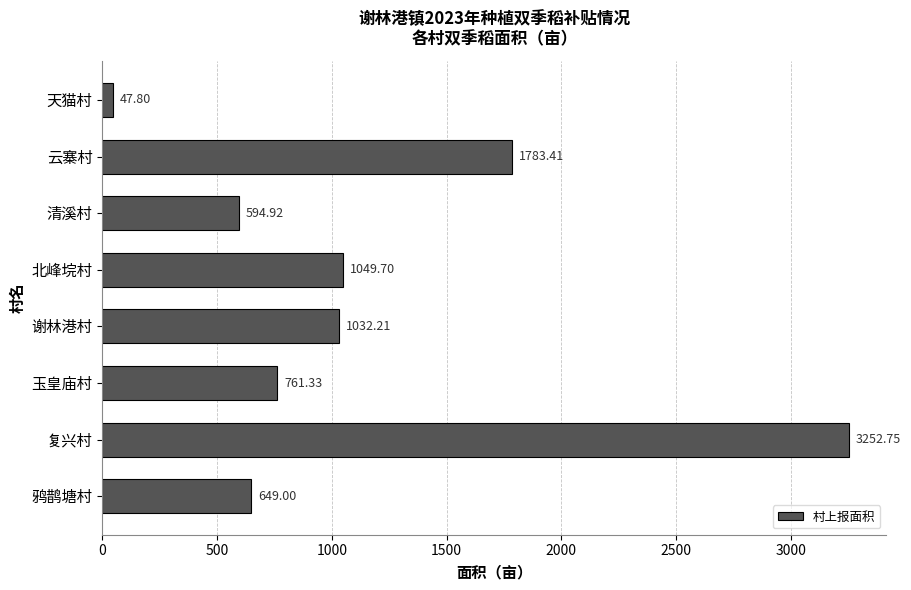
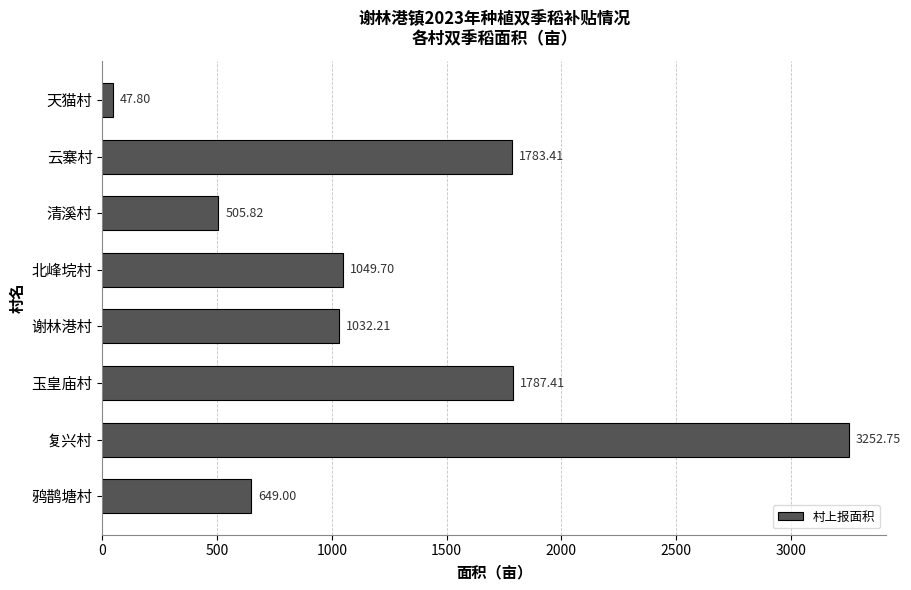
清溪村: 594.92 -> 505.82
玉皇庙村: 761.33 -> 1787.41
